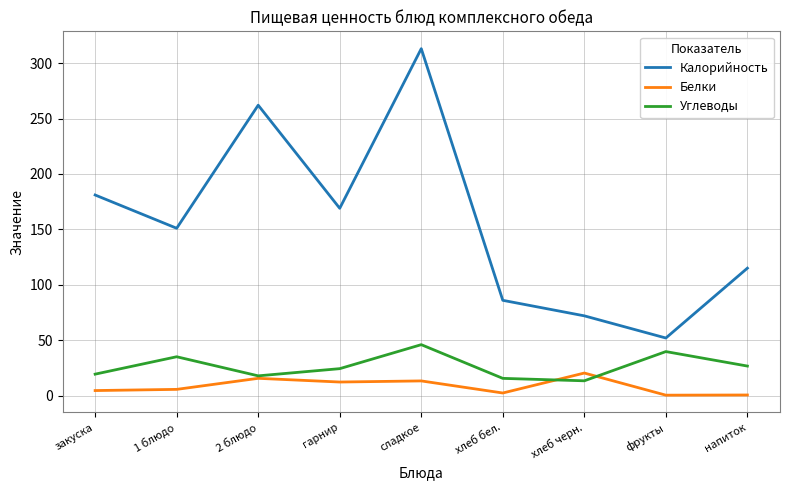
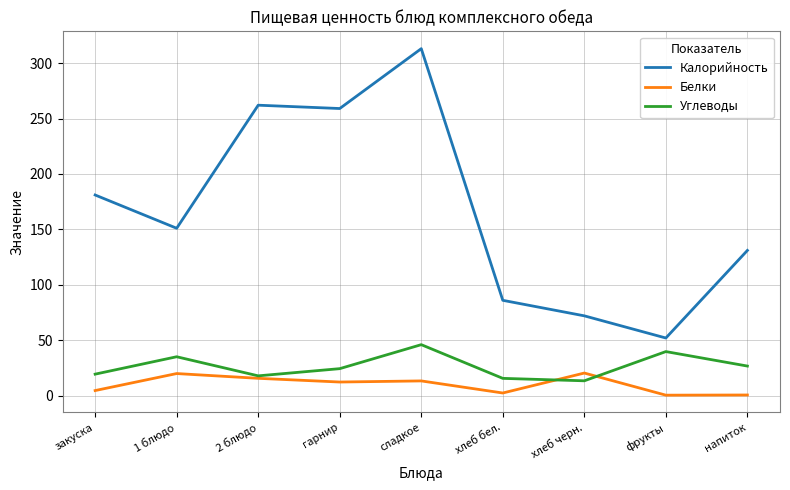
Белки, 1 блюдо: 6 -> 20
Калорийность, гарнир: 169 -> 259
Калорийность, напиток: 115 -> 131
